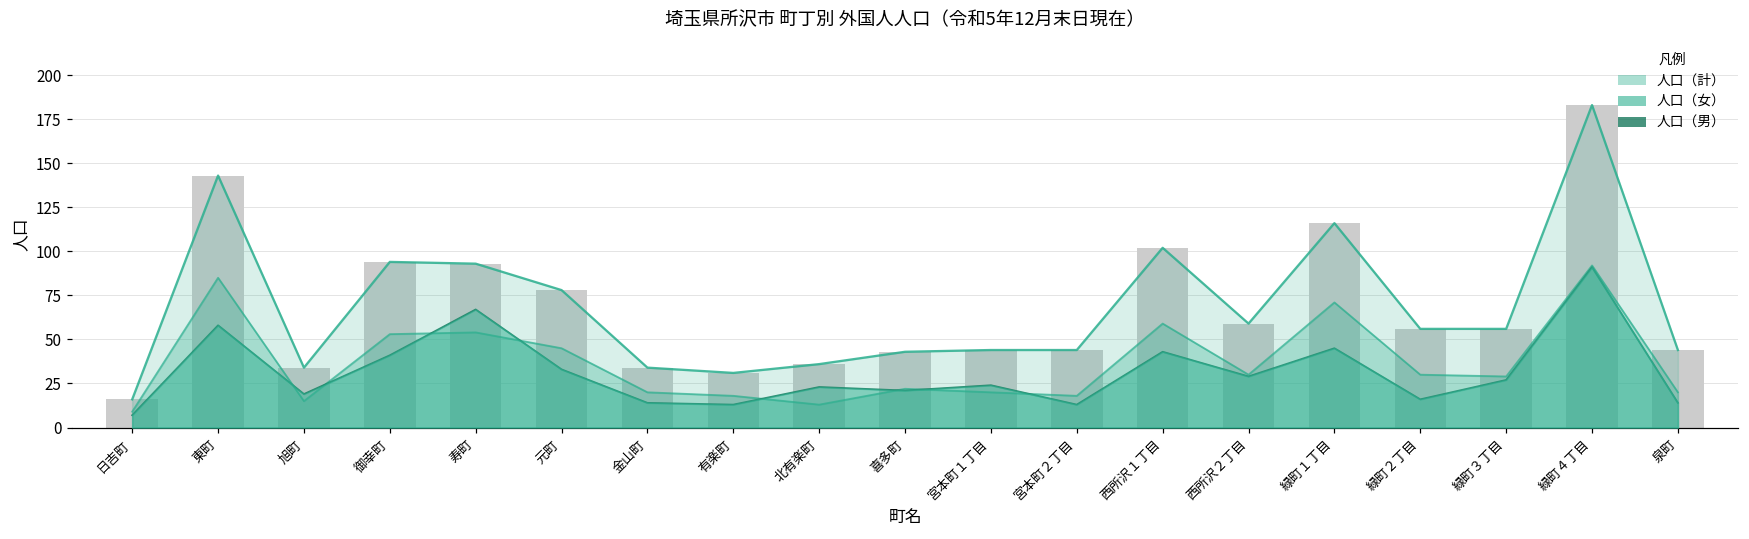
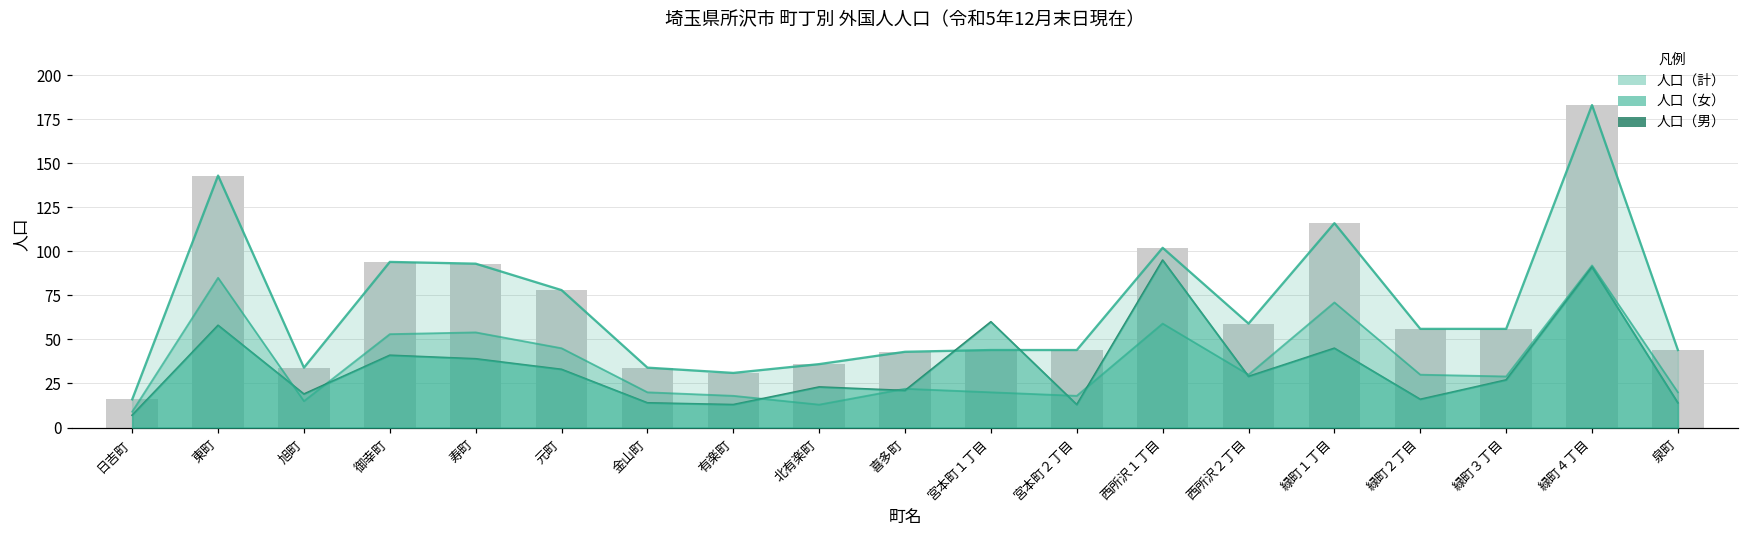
人口（男）, 寿町: 67 -> 39
人口（男）, 宮本町１丁目: 24 -> 60
人口（男）, 西所沢１丁目: 43 -> 95
